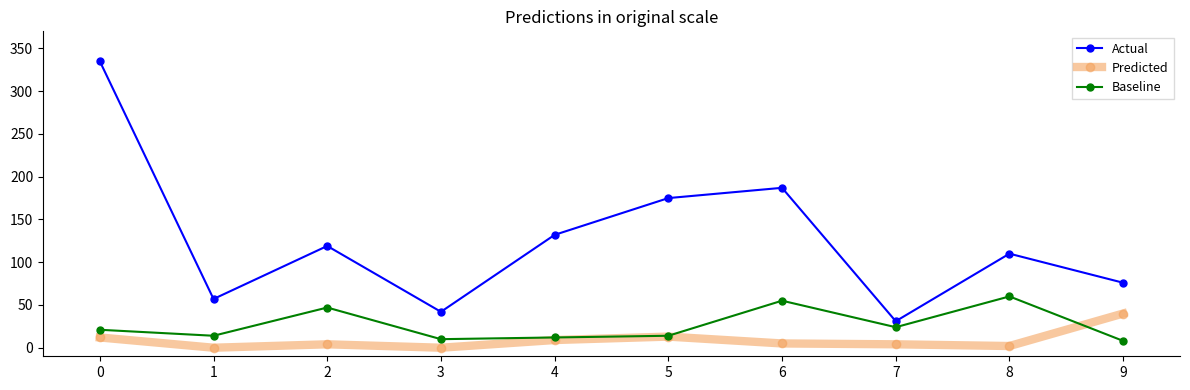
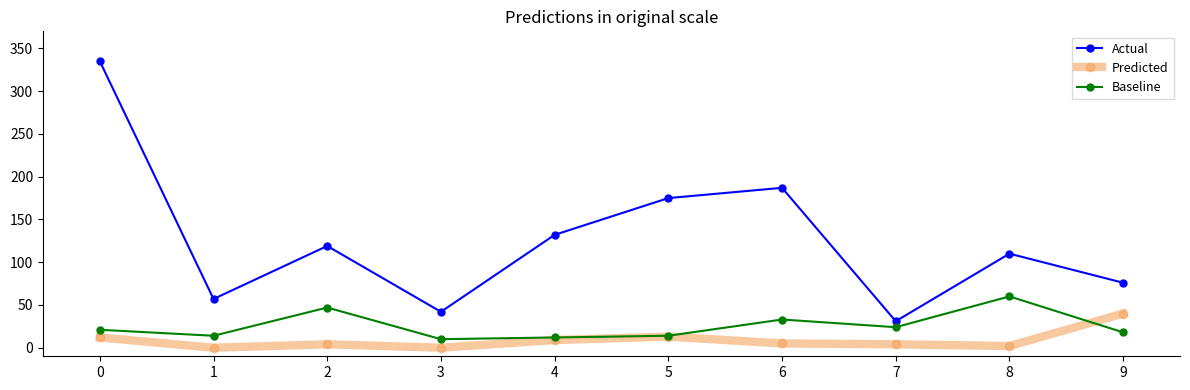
Baseline, 6: 60 -> 30
Baseline, 9: 10 -> 20
